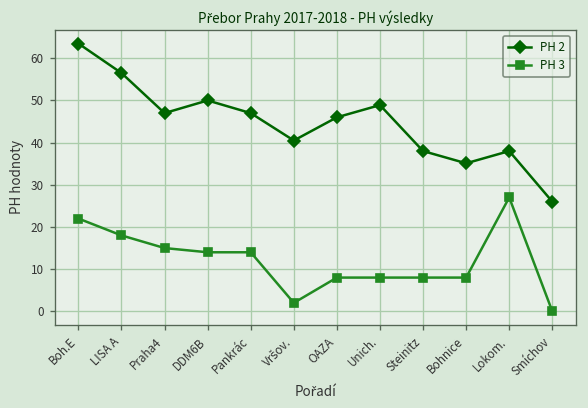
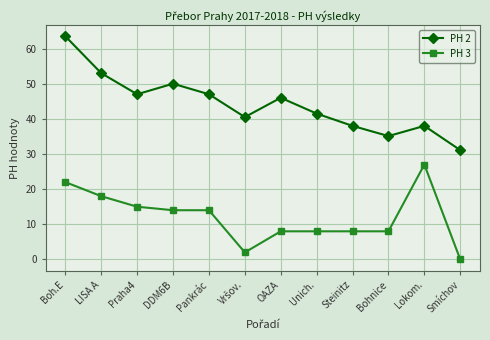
PH 2, LISA A: 57 -> 53
PH 2, Unich.: 49 -> 42
PH 2, Smíchov: 26 -> 31
